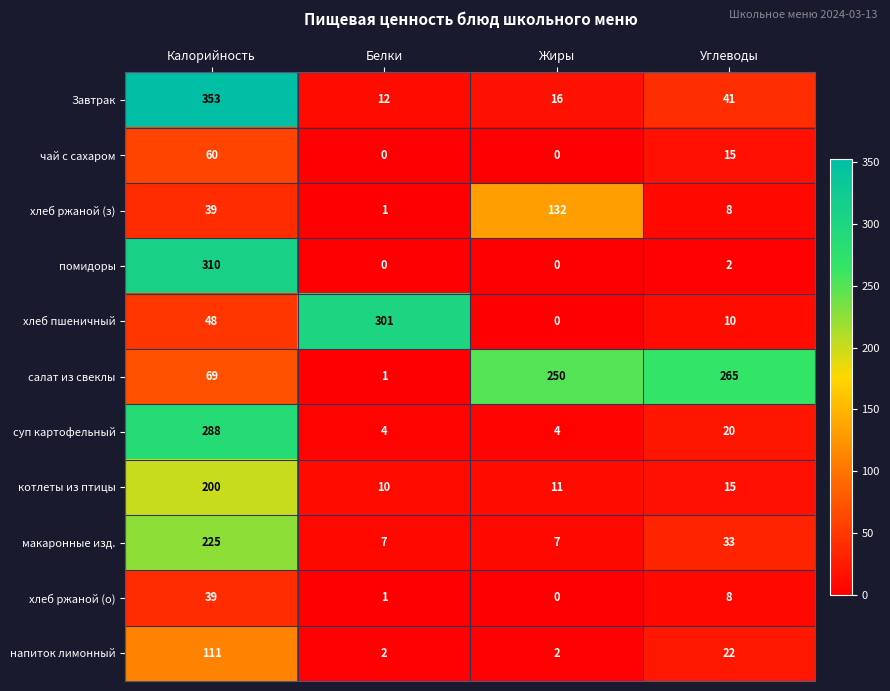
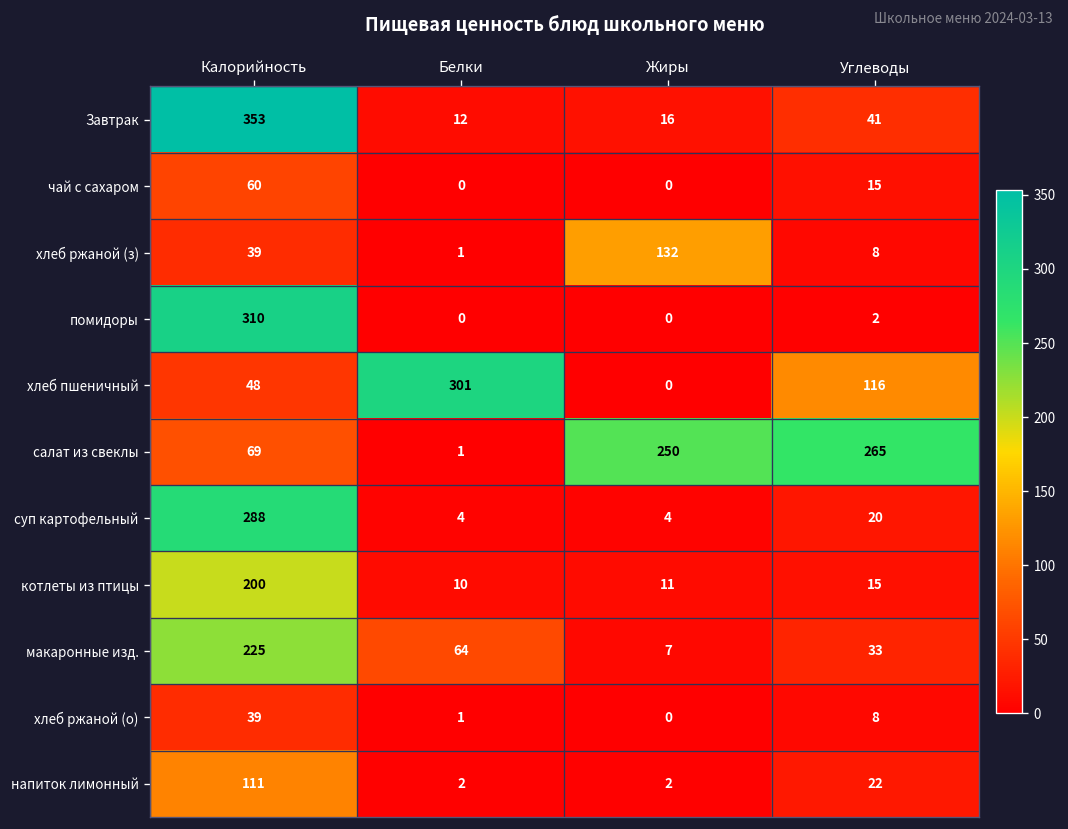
хлеб пшеничный, Углеводы: 10 -> 116
макаронные изд., Белки: 7 -> 64
